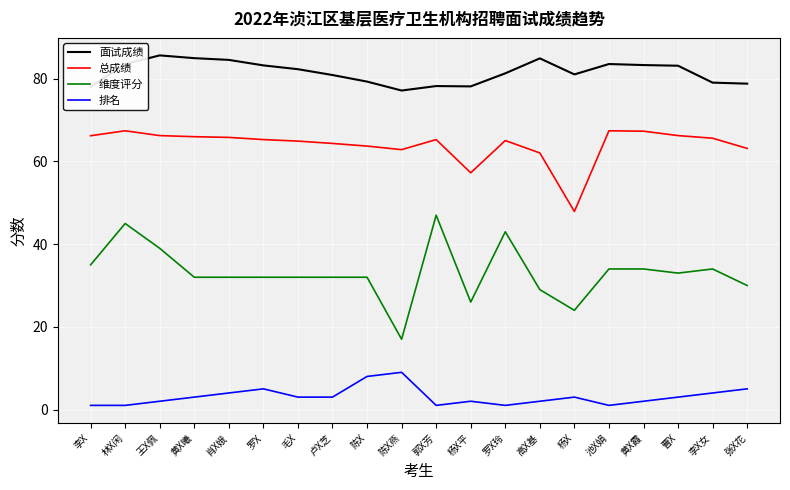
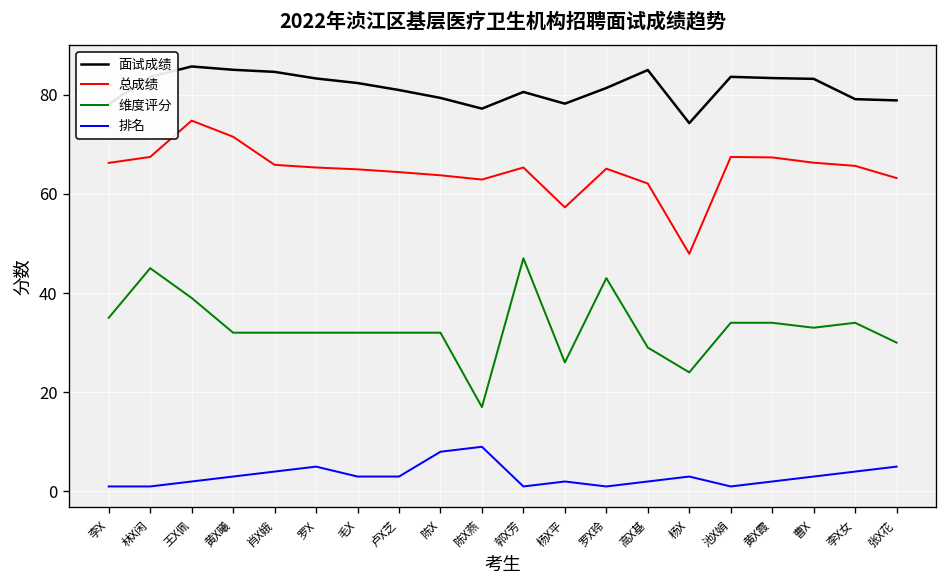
总成绩, 王X佩: 66 -> 75
总成绩, 黄X曦: 66 -> 72
面试成绩, 郭X芳: 78 -> 81
面试成绩, 杨X: 81 -> 74
